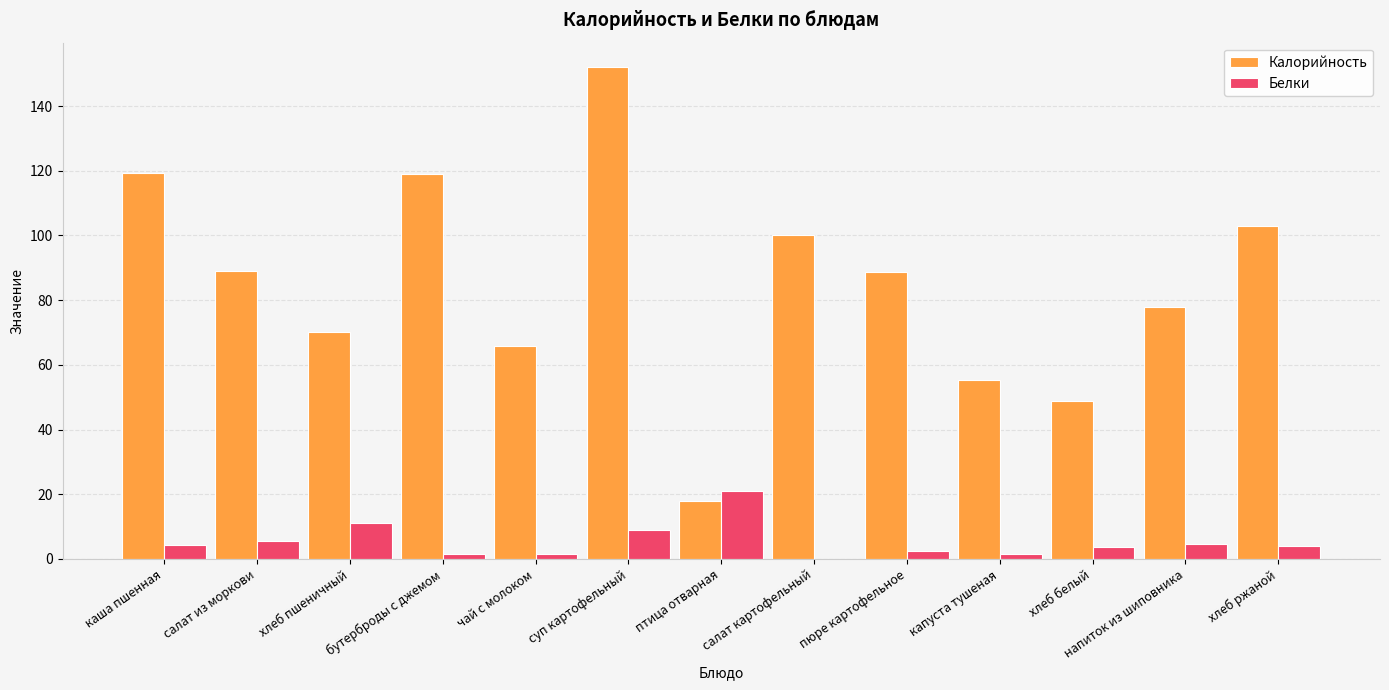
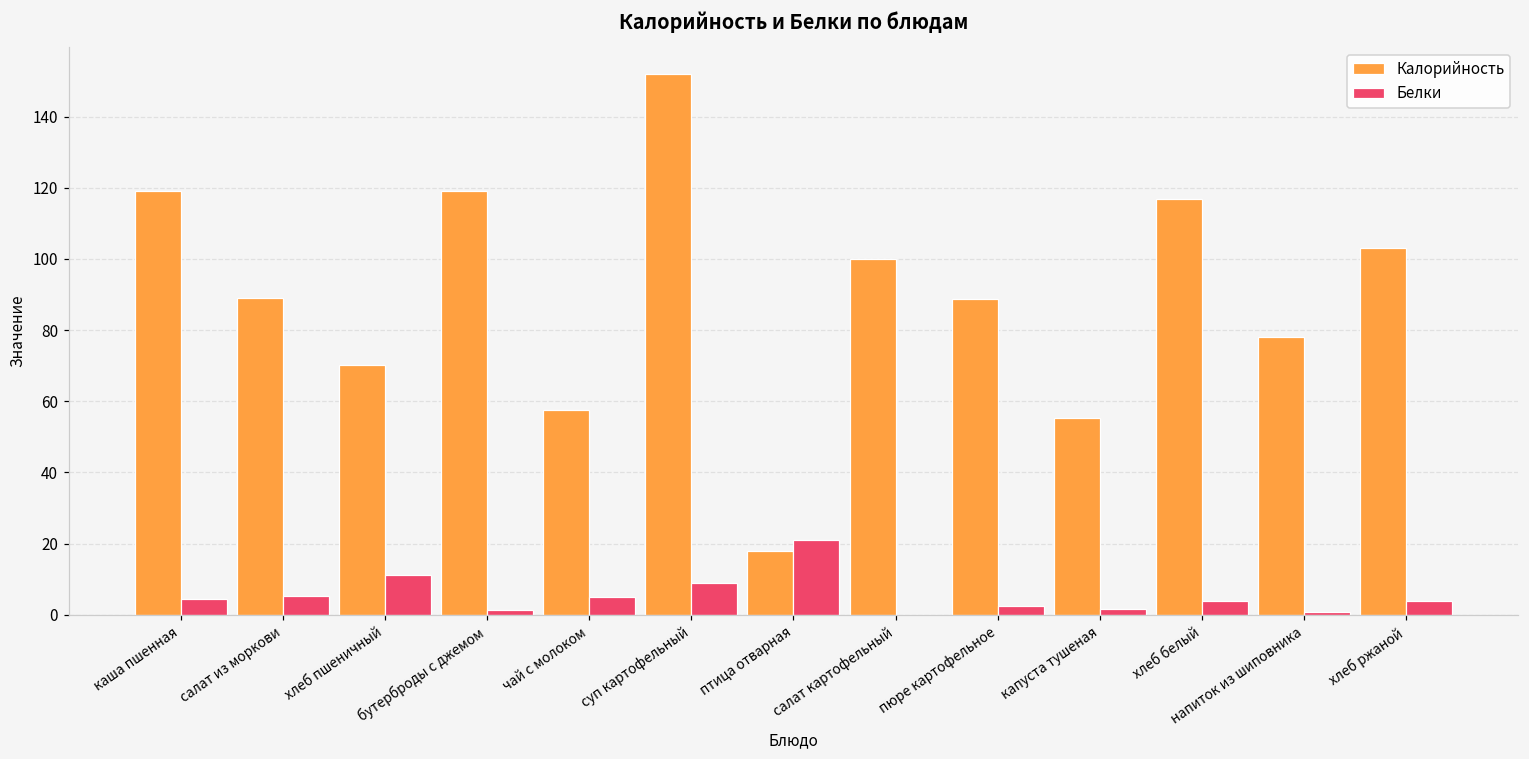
Калорийность, чай с молоком: 66 -> 58
Белки, чай с молоком: 1 -> 5
Калорийность, хлеб белый: 49 -> 117
Белки, напиток из шиповника: 5 -> 1
